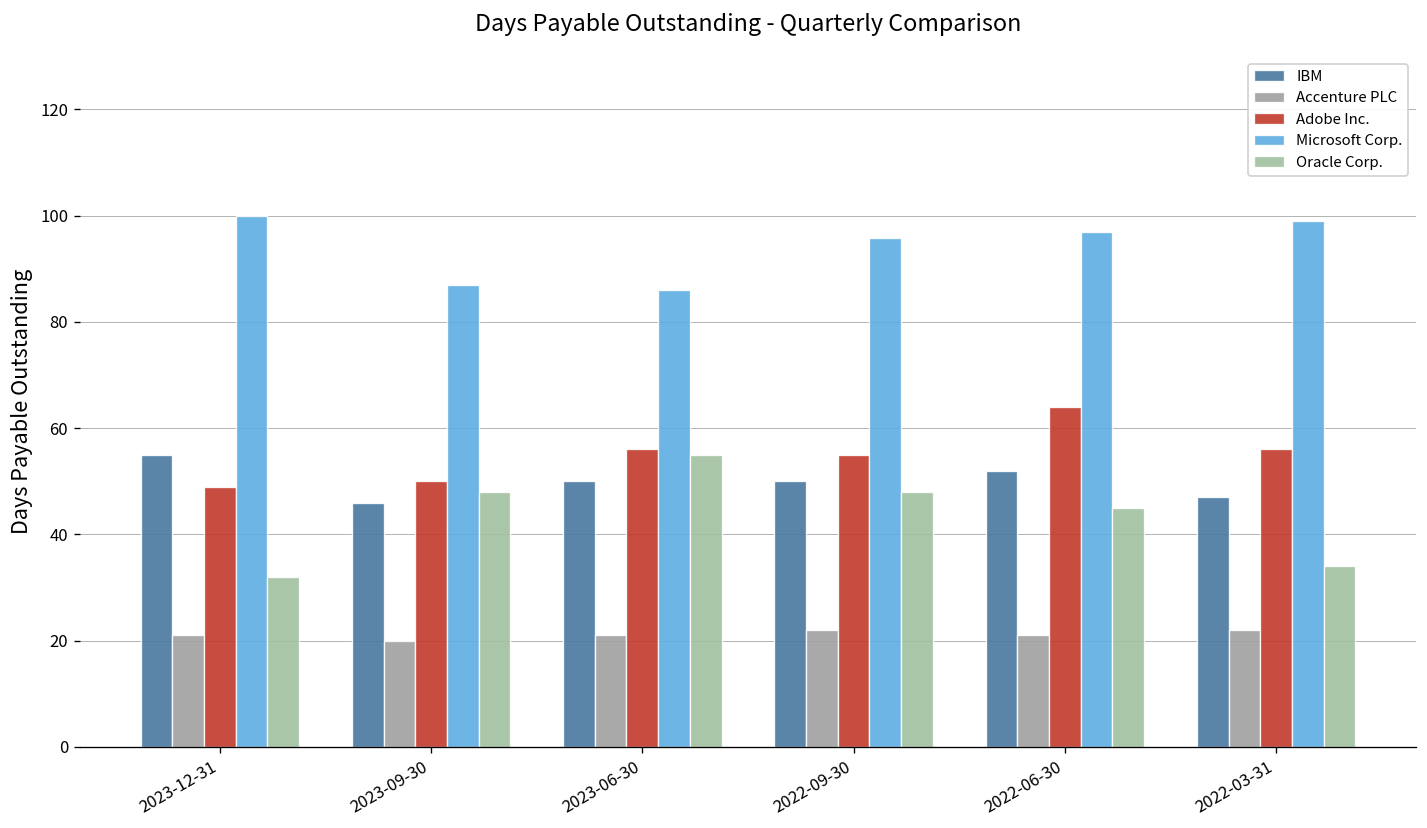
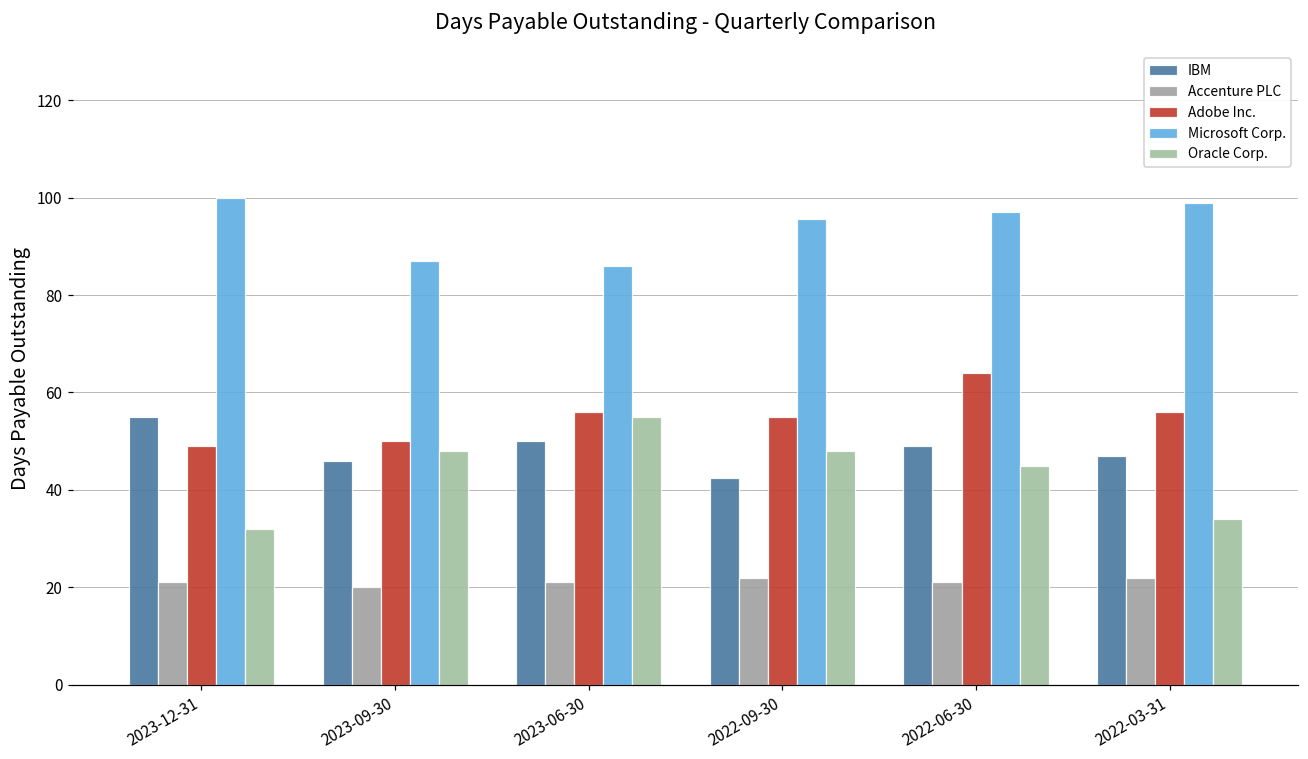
IBM, 2022-09-30: 50 -> 42
IBM, 2022-06-30: 52 -> 49
